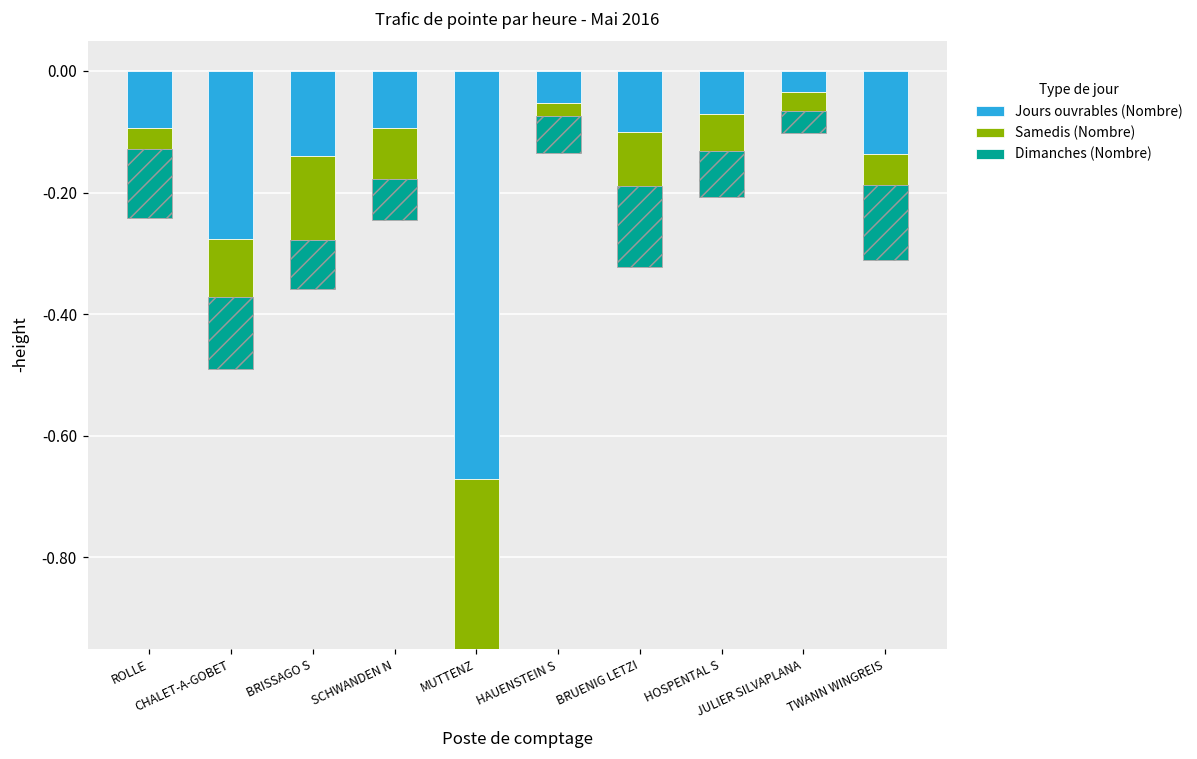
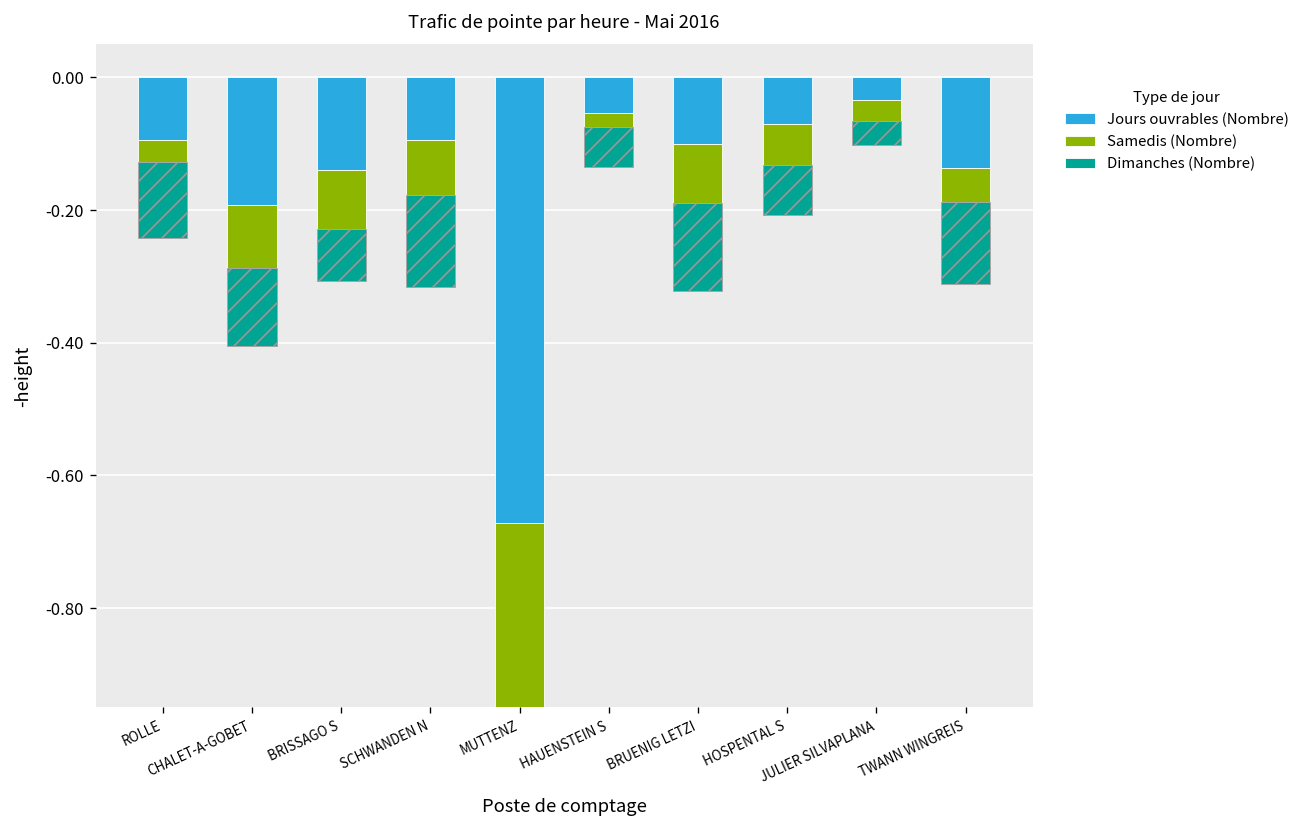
Jours ouvrables (Nombre), CHALET-A-GOBET: -0.28 -> -0.19
Samedis (Nombre), BRISSAGO S: -0.14 -> -0.09
Dimanches (Nombre), SCHWANDEN N: -0.07 -> -0.14
